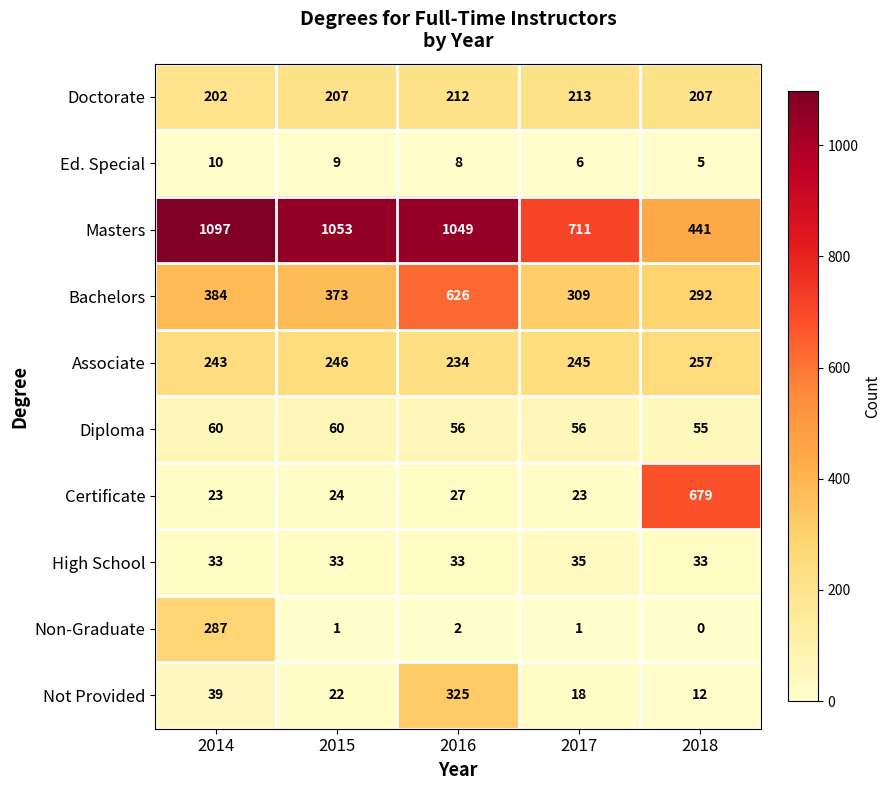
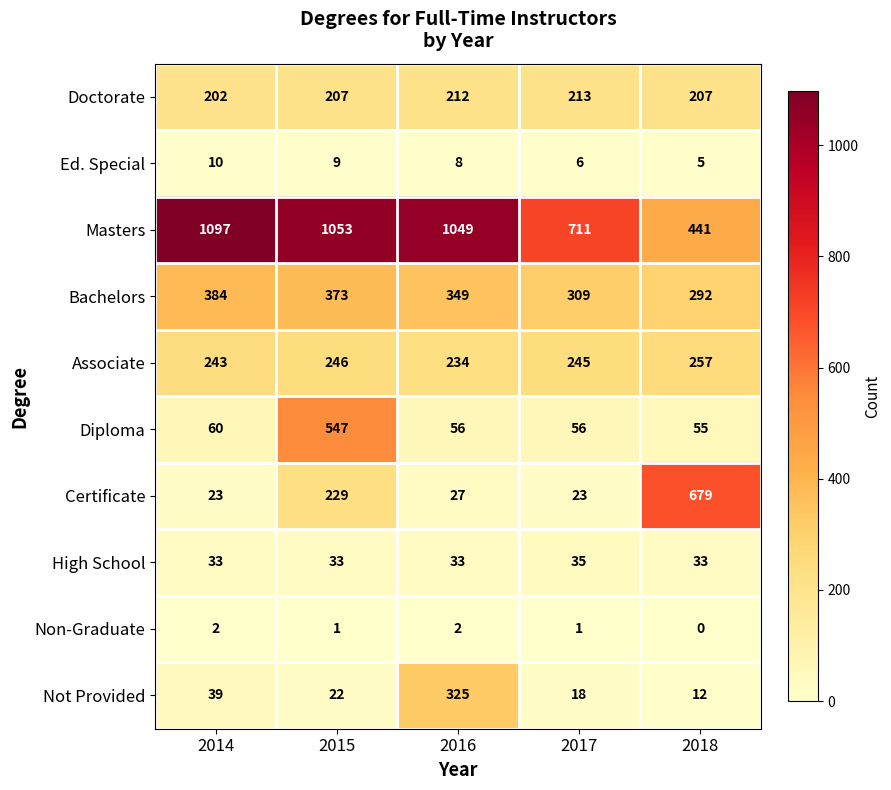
Bachelors, 2016: 626 -> 349
Diploma, 2015: 60 -> 547
Certificate, 2015: 24 -> 229
Non-Graduate, 2014: 287 -> 2
